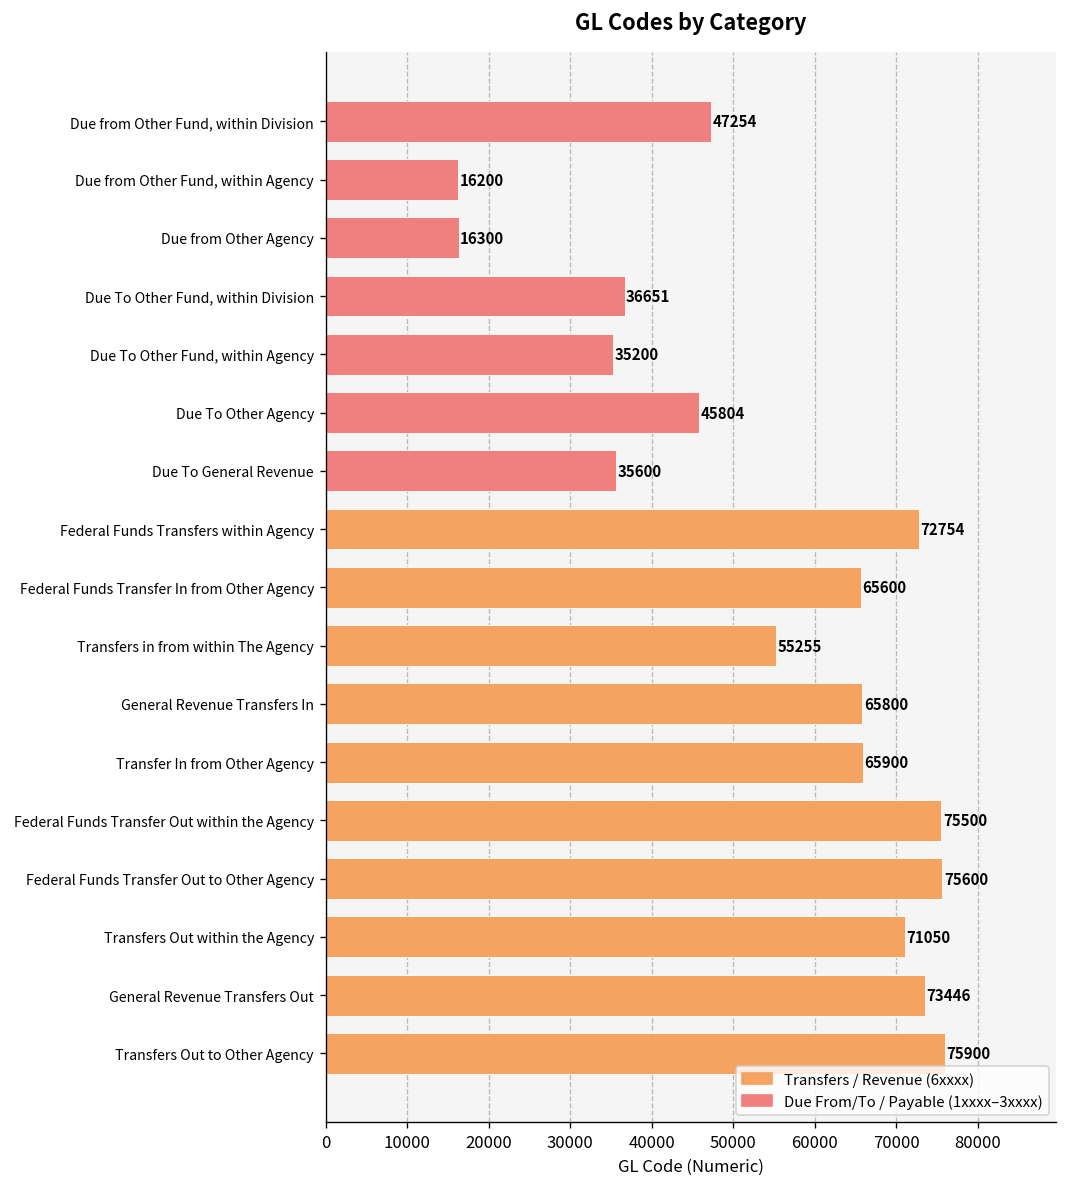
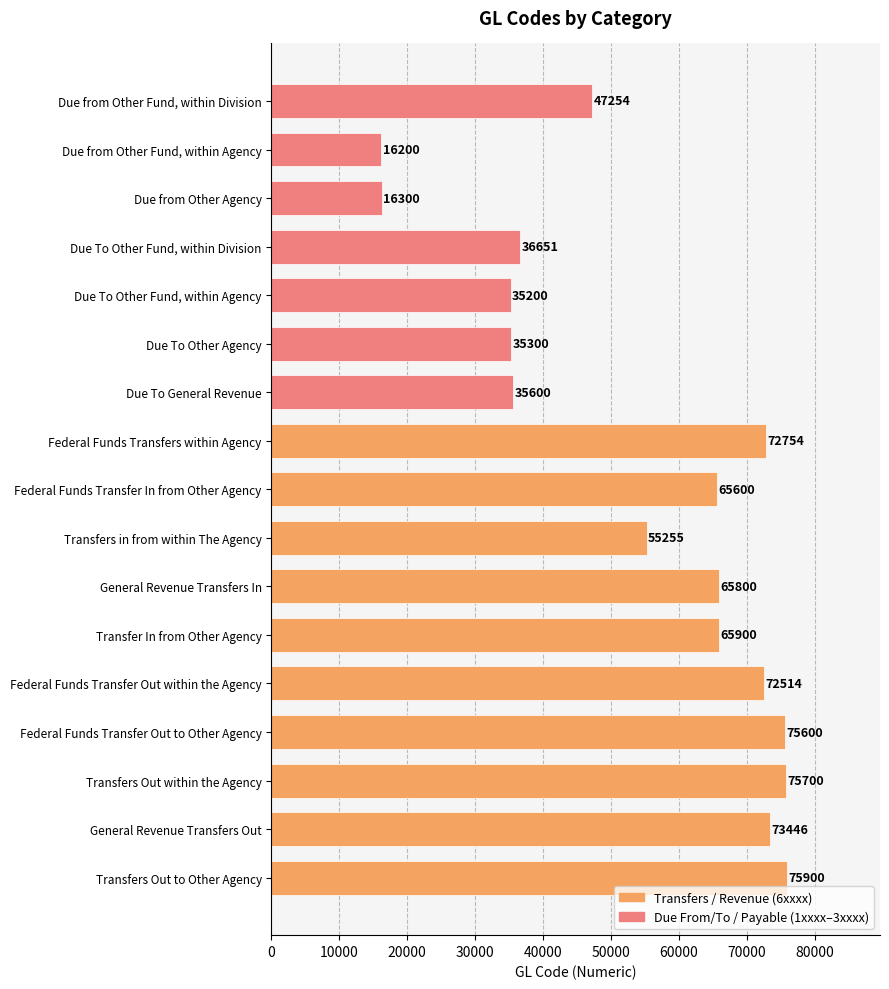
Due To Other Agency: 45804 -> 35300
Federal Funds Transfer Out within the Agency: 75500 -> 72514
Transfers Out within the Agency: 71050 -> 75700
